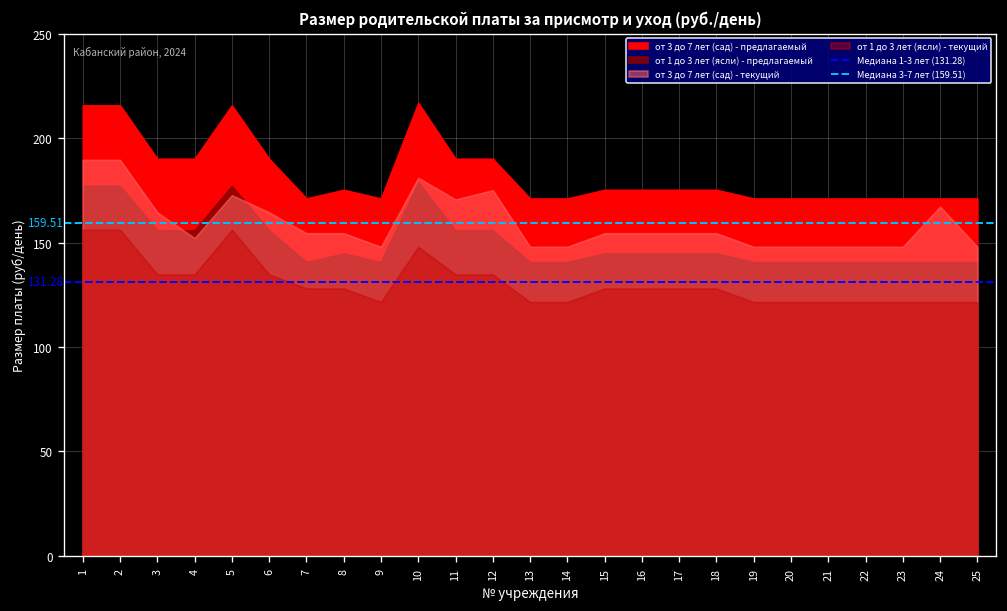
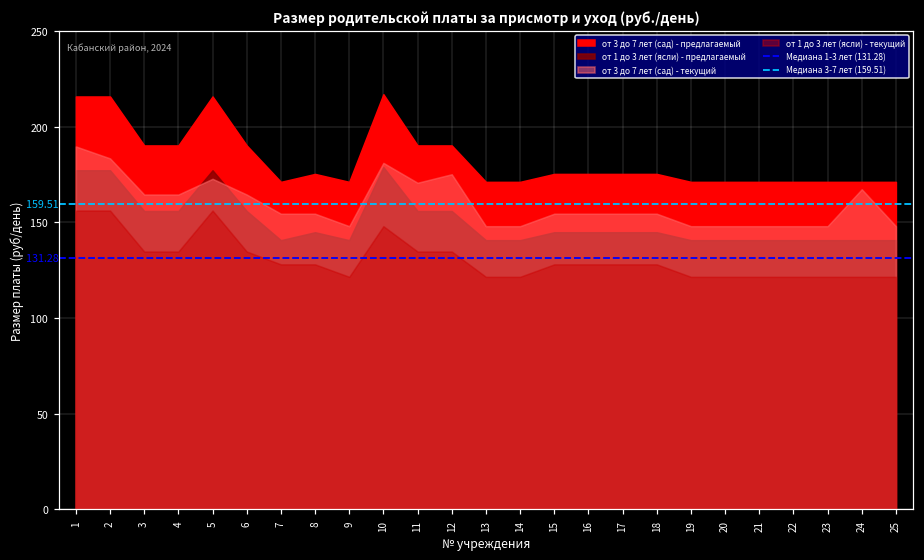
от 3 до 7 лет (сад) - текущий, 2: 190 -> 183
от 3 до 7 лет (сад) - текущий, 4: 152 -> 165
